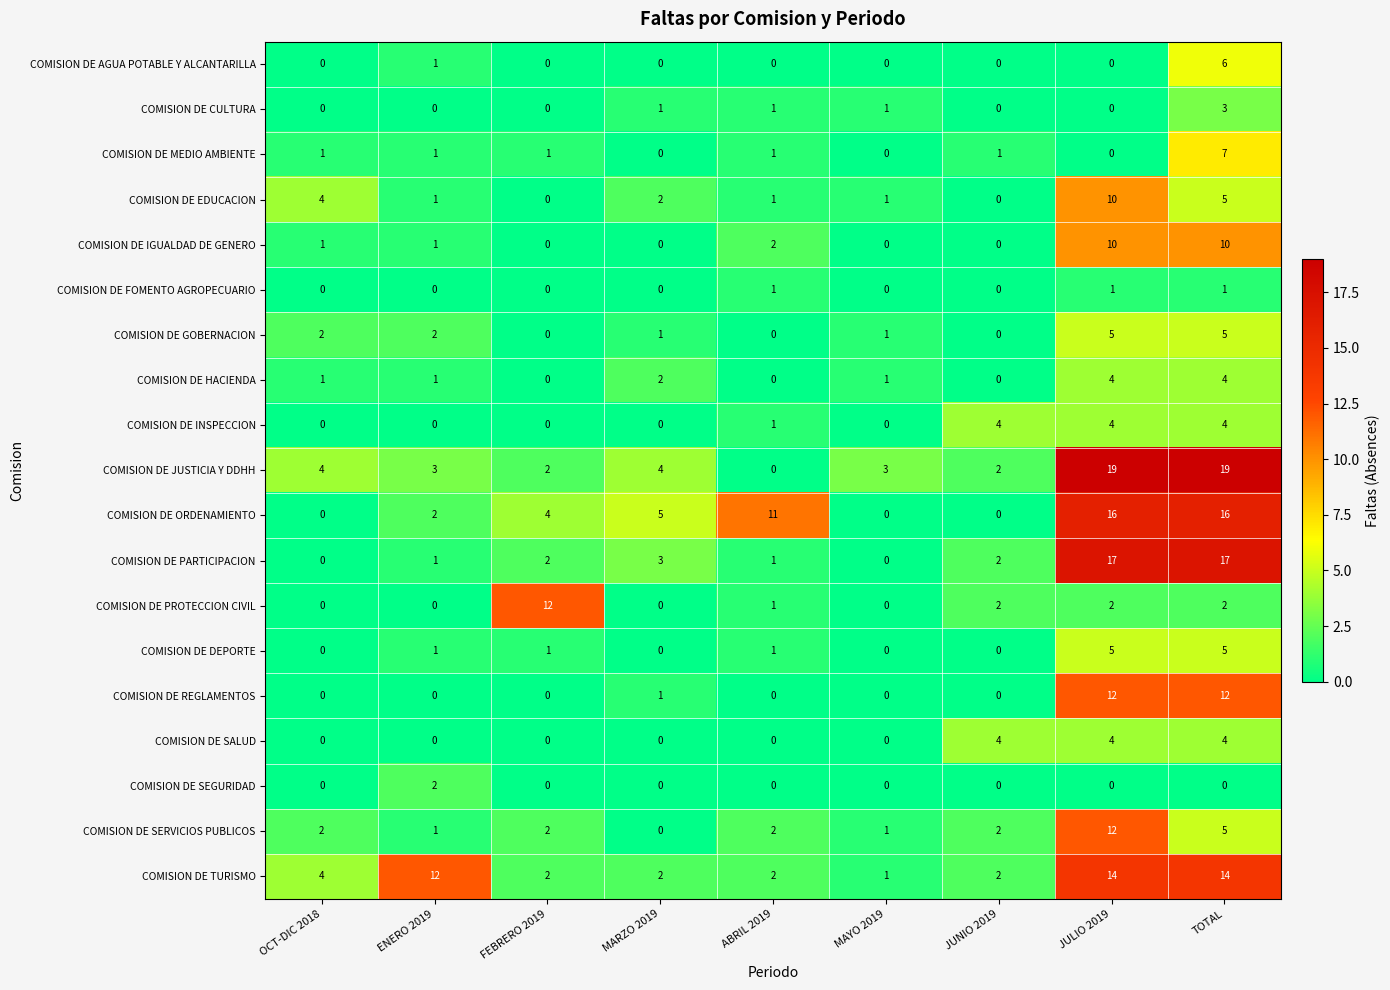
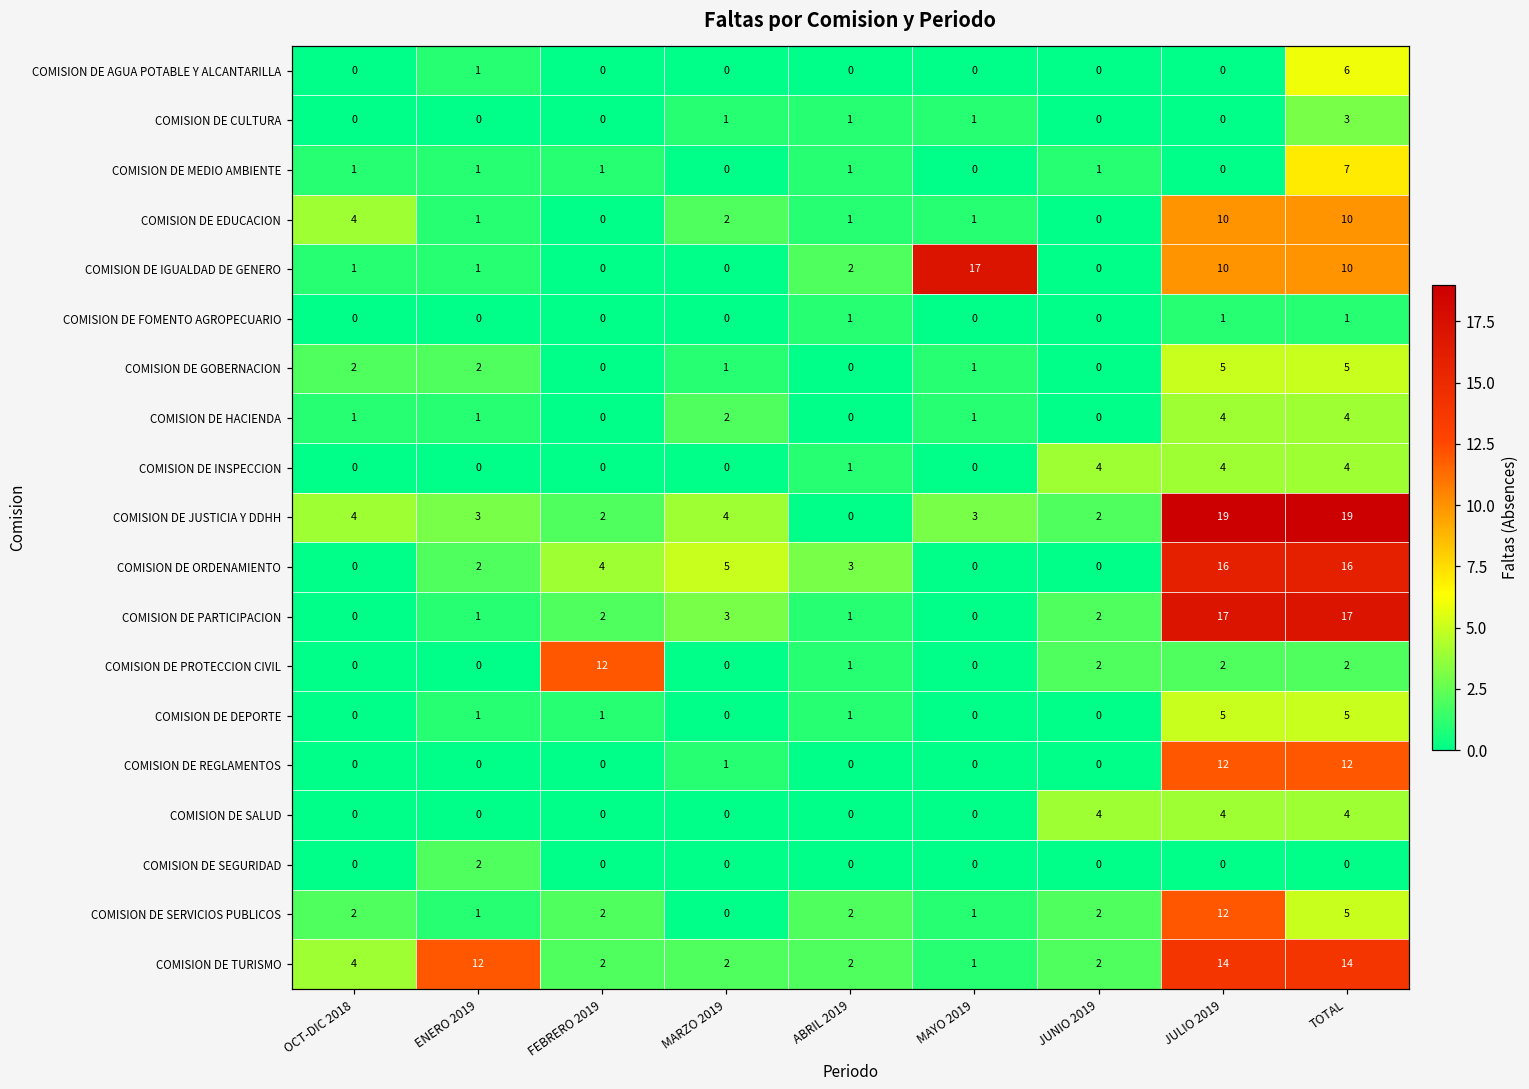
COMISION DE EDUCACION, TOTAL: 5 -> 10
COMISION DE IGUALDAD DE GENERO, MAYO 2019: 0 -> 17
COMISION DE ORDENAMIENTO, ABRIL 2019: 11 -> 3
